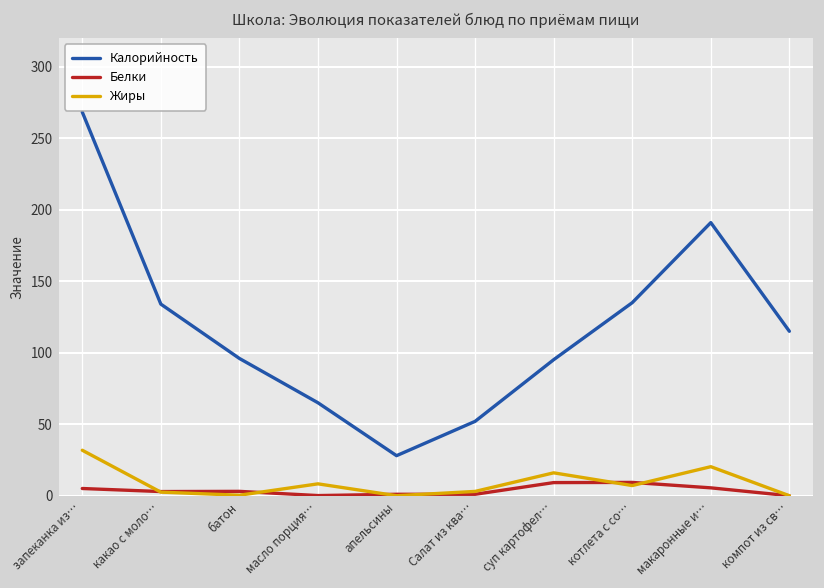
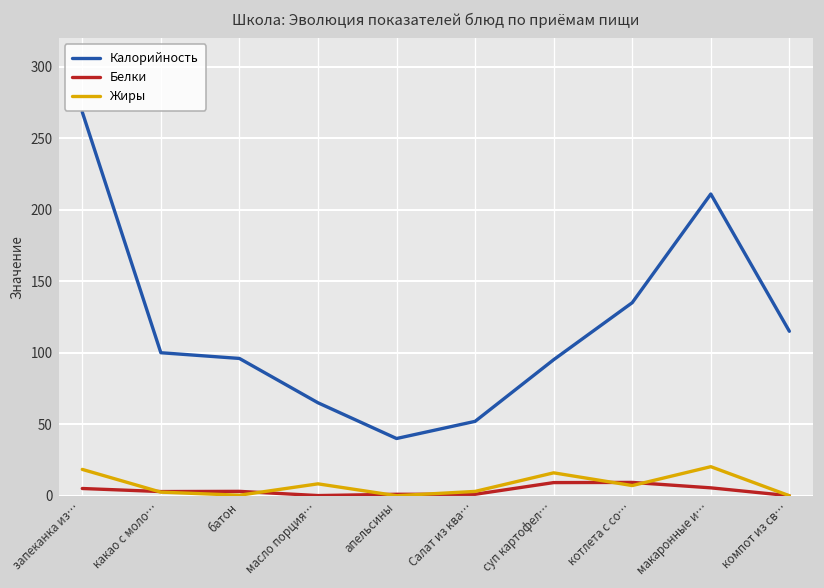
Жиры, запеканка из…: 32 -> 18
Калорийность, какао с моло…: 134 -> 100
Калорийность, апельсины: 28 -> 40
Калорийность, макаронные и…: 191 -> 211
